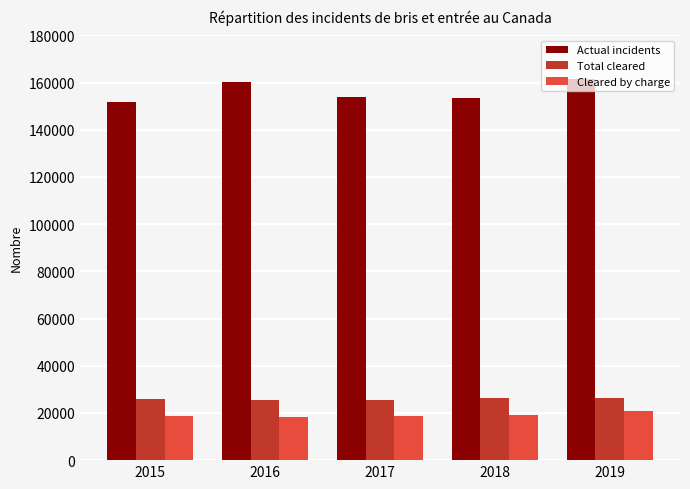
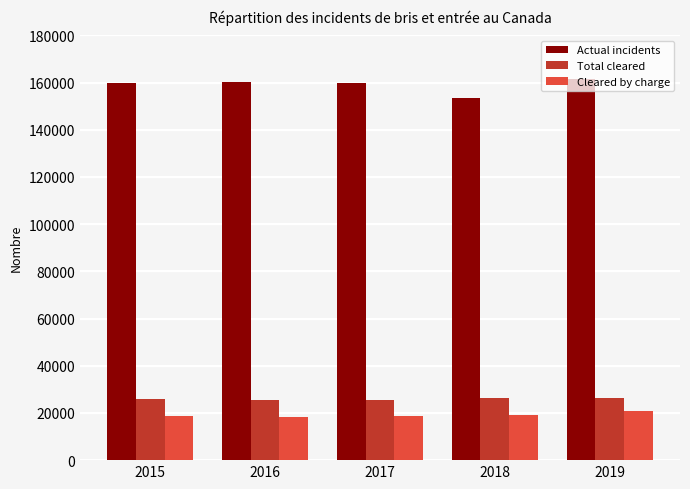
Actual incidents, 2015: 152000 -> 160000
Actual incidents, 2017: 154000 -> 160000
